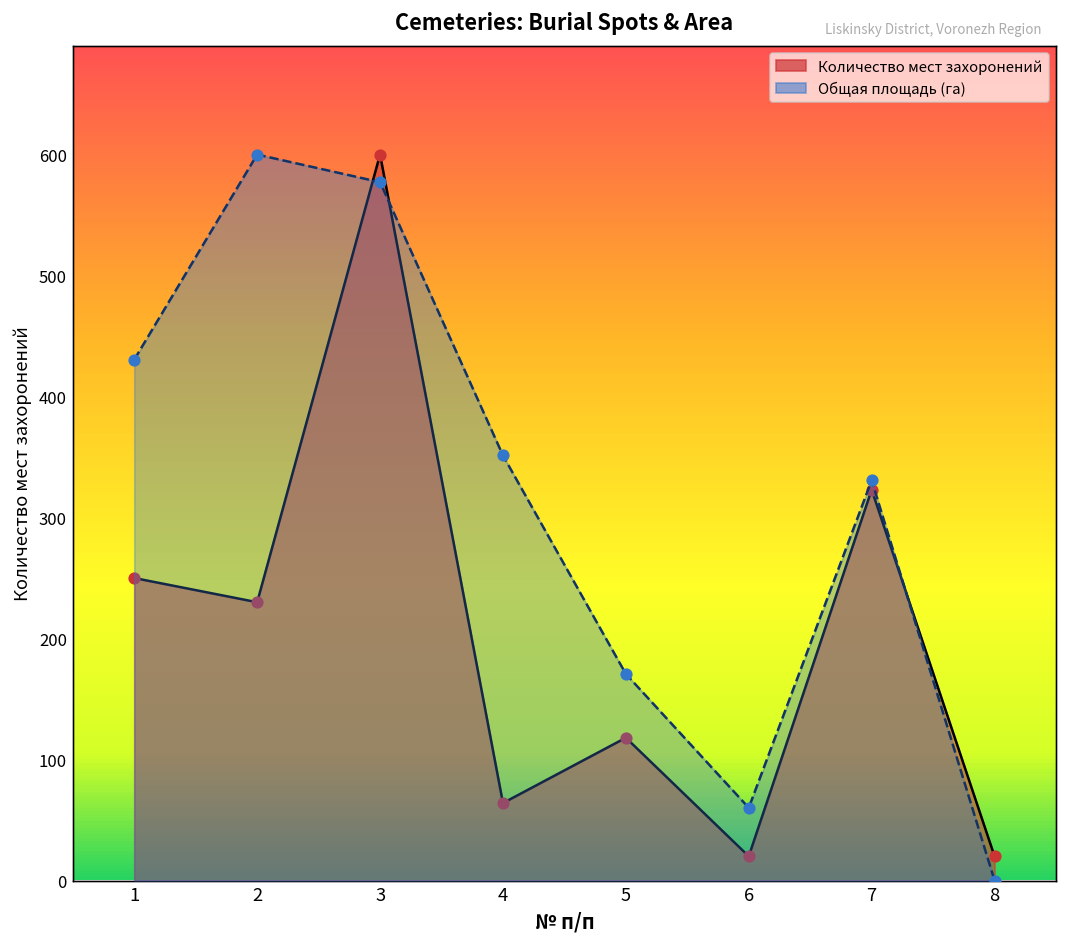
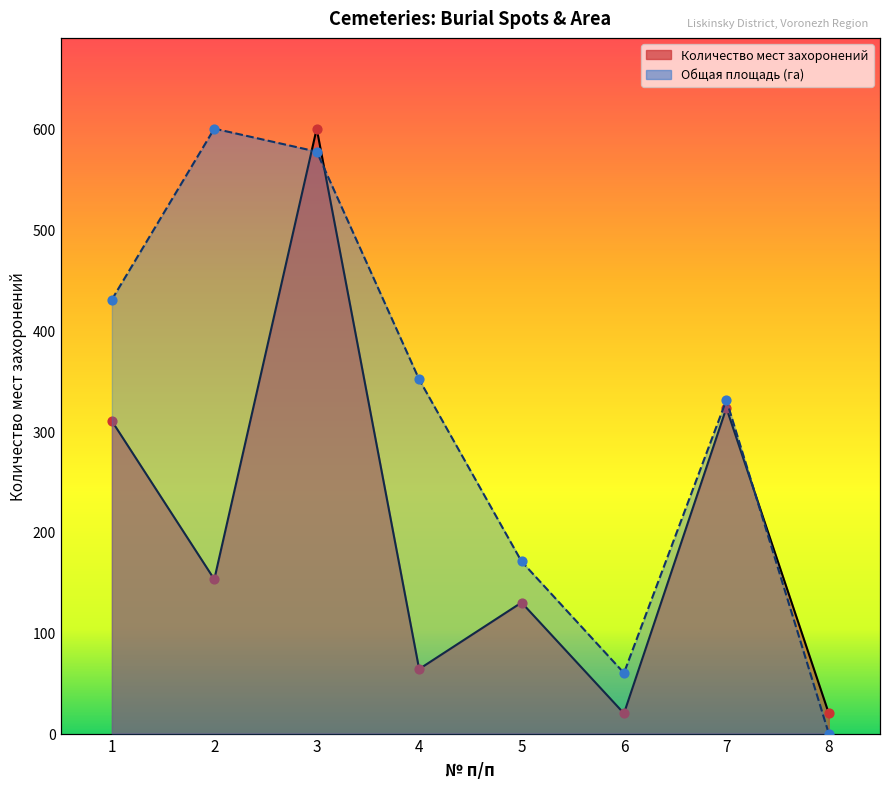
Количество мест захоронений, 1: 250 -> 310
Количество мест захоронений, 2: 230 -> 153
Количество мест захоронений, 5: 118 -> 130
